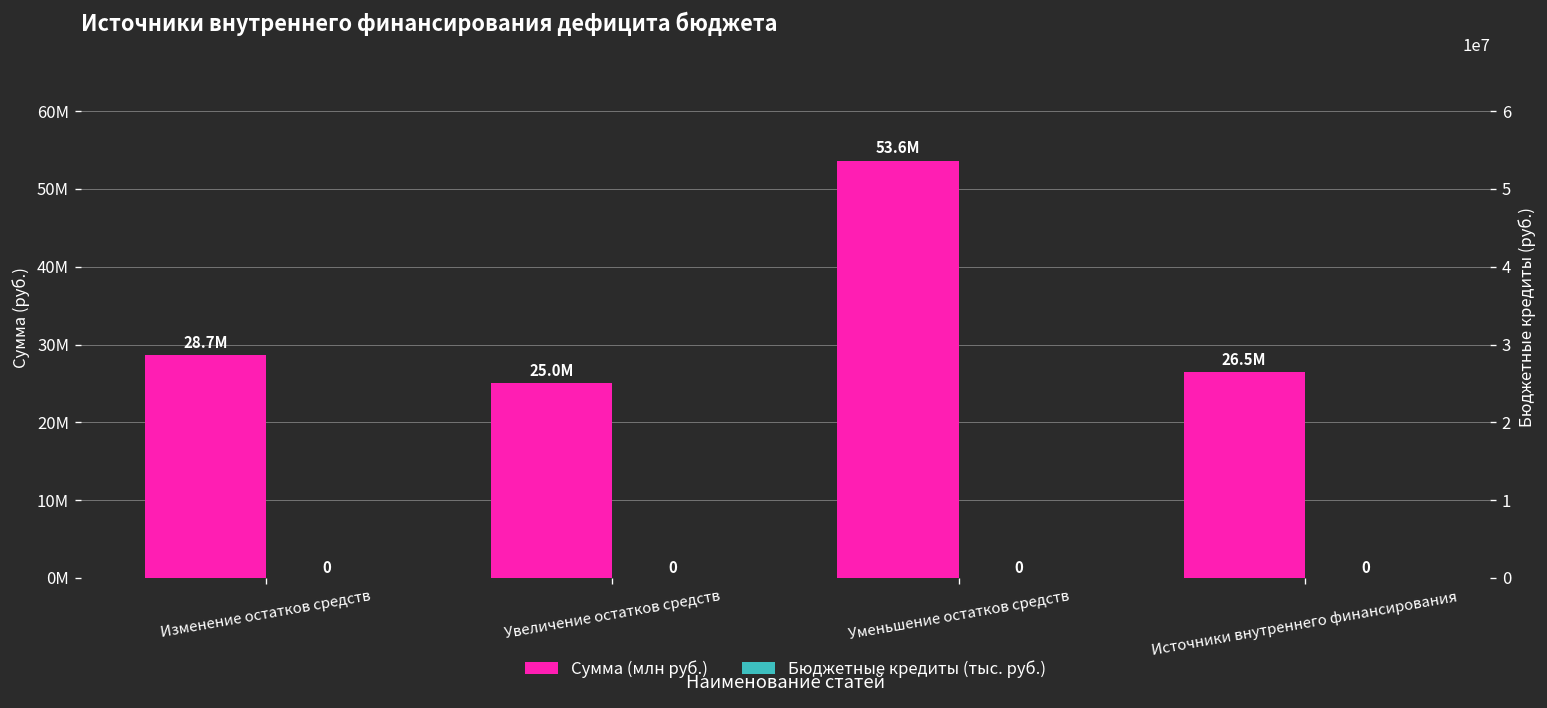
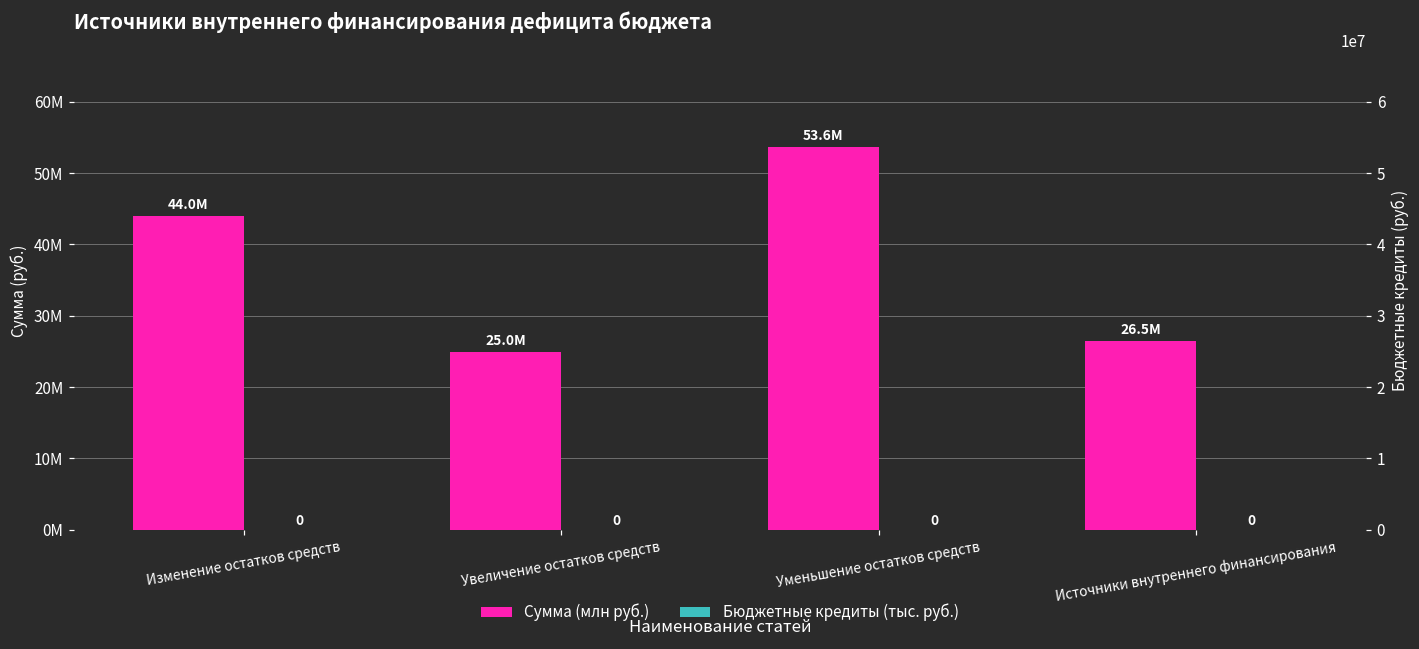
Сумма (млн руб.), Изменение остатков средств: 28.7M -> 44.0M
